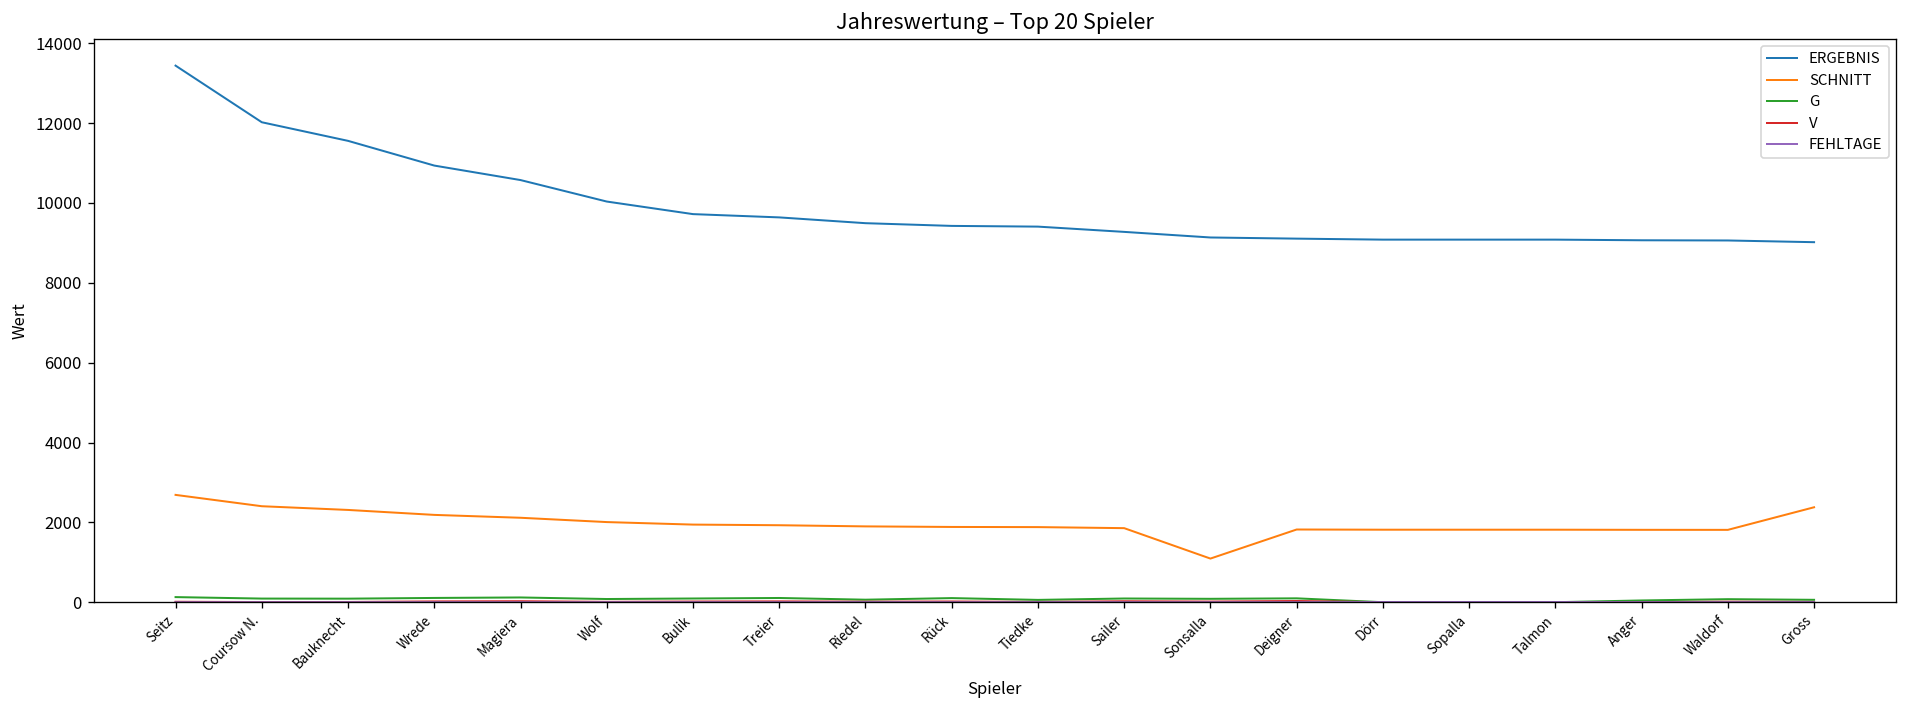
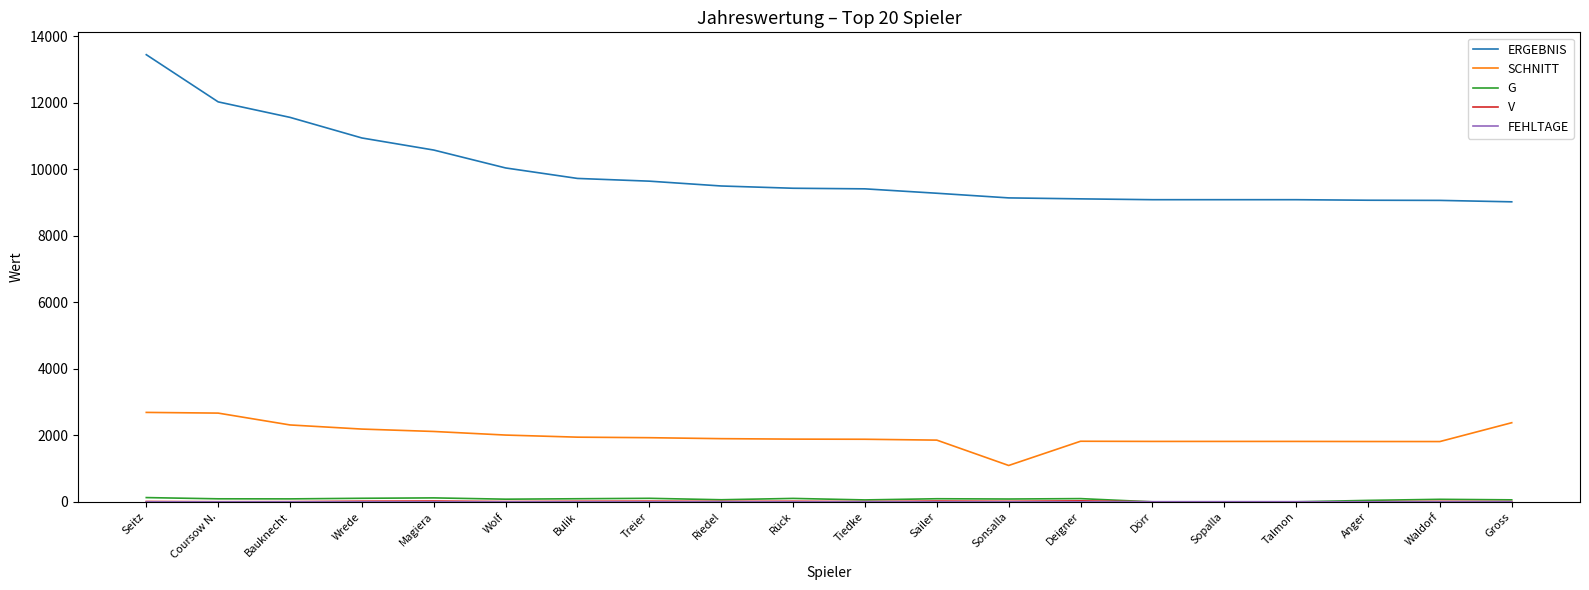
SCHNITT, Coursow N.: 2400 -> 2700
